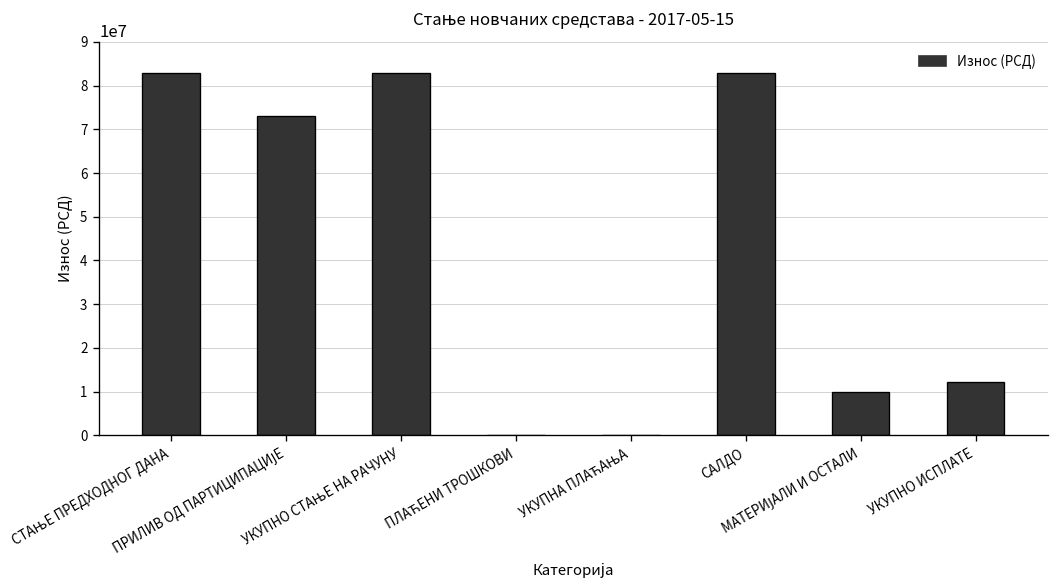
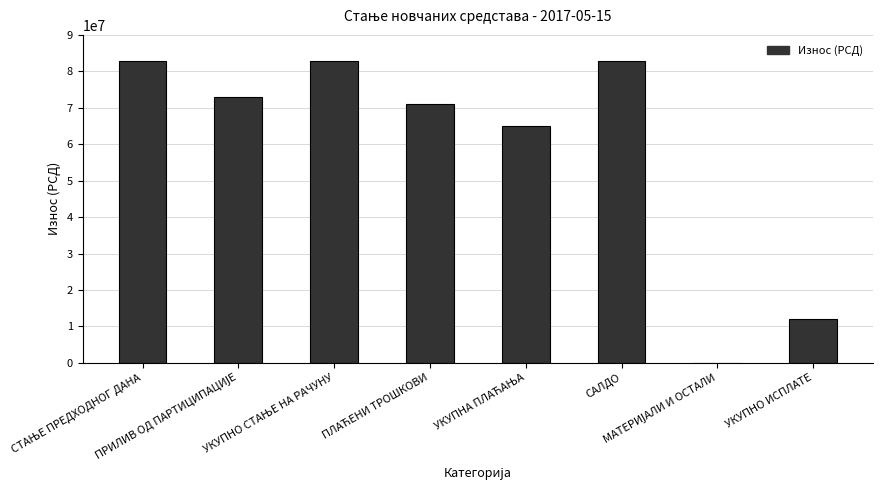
ПЛАЋЕНИ ТРОШКОВИ: 0 -> 71000000
УКУПНА ПЛАЋАЊА: 0 -> 65000000
МАТЕРИЈАЛИ И ОСТАЛИ: 10000000 -> 0
